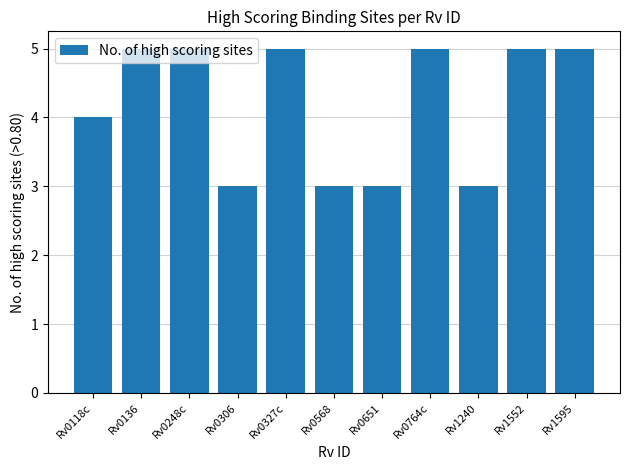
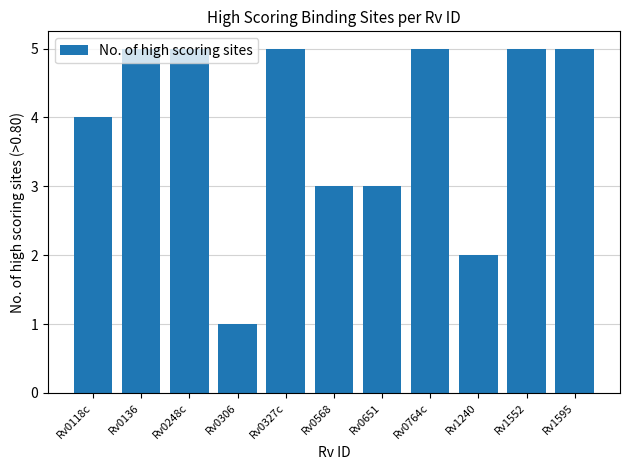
Rv0306: 3 -> 1
Rv1240: 3 -> 2
